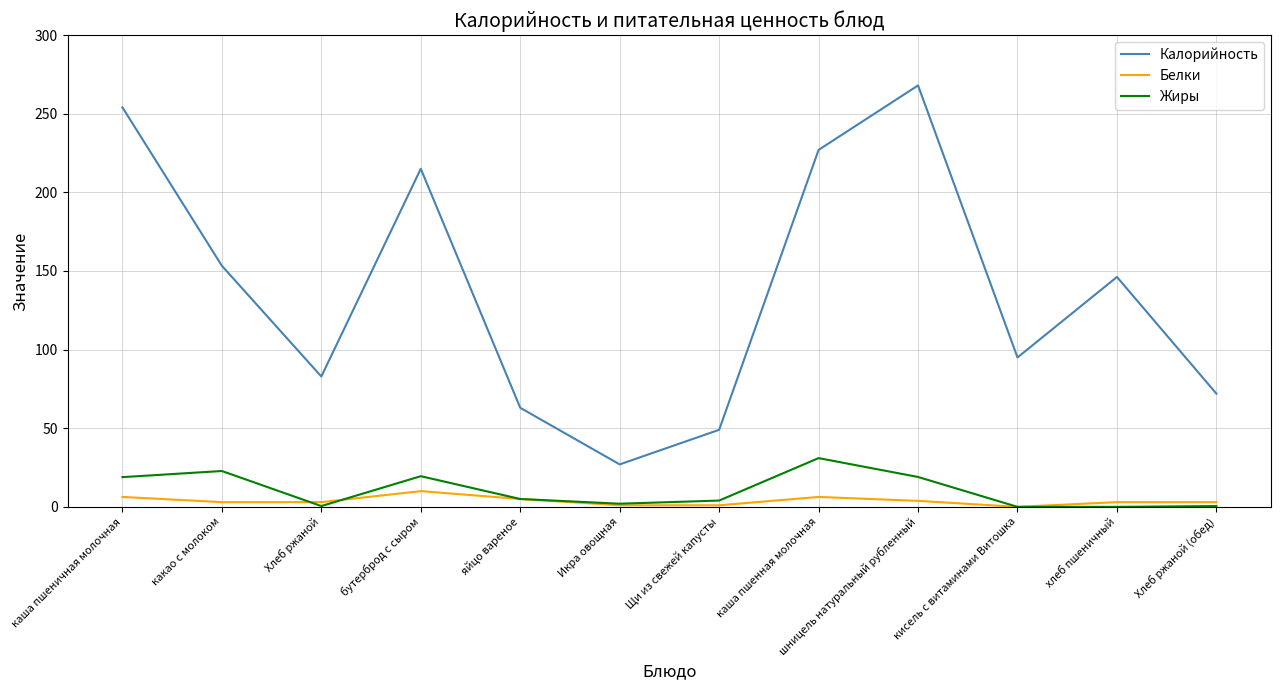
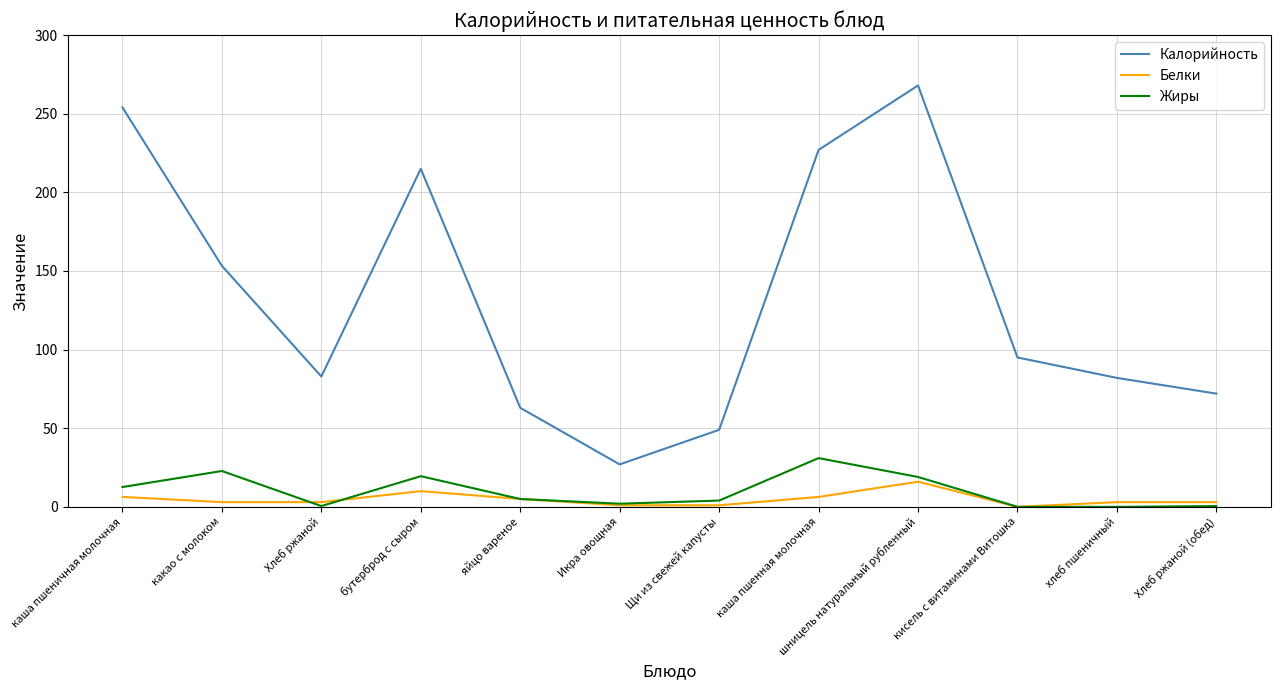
Жиры, каша пшеничная молочная: 19 -> 13
Белки, шницель натуральный рубленный: 4 -> 16
Калорийность, хлеб пшеничный: 146 -> 82
